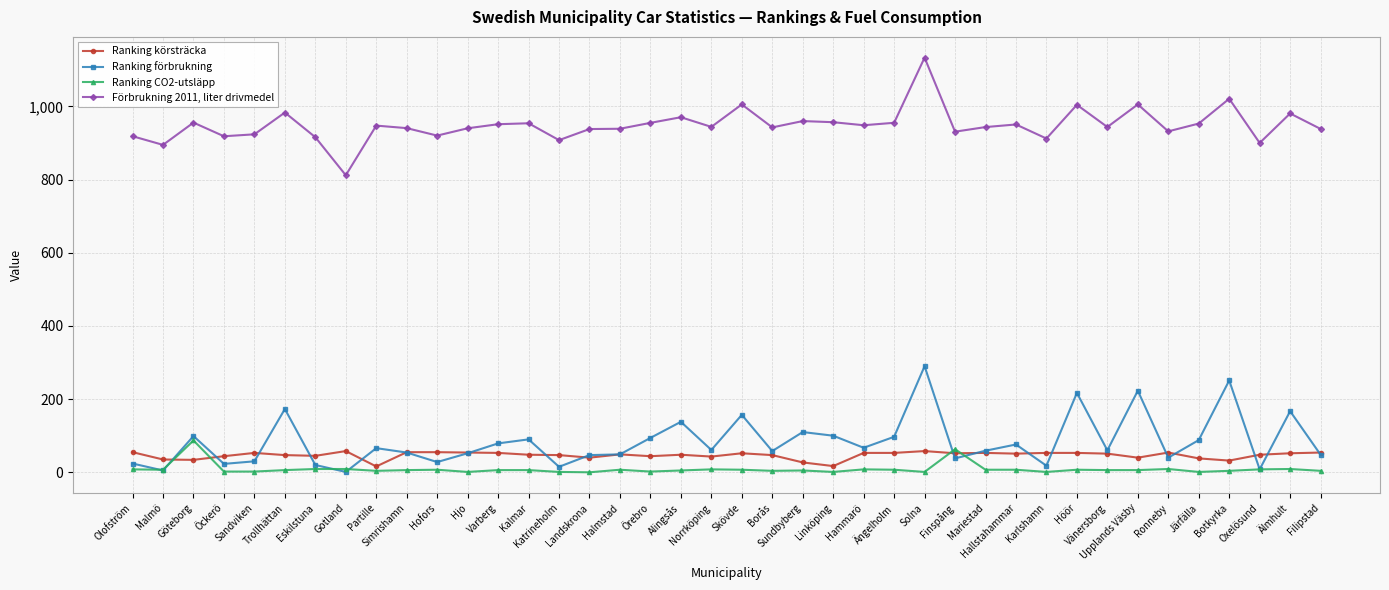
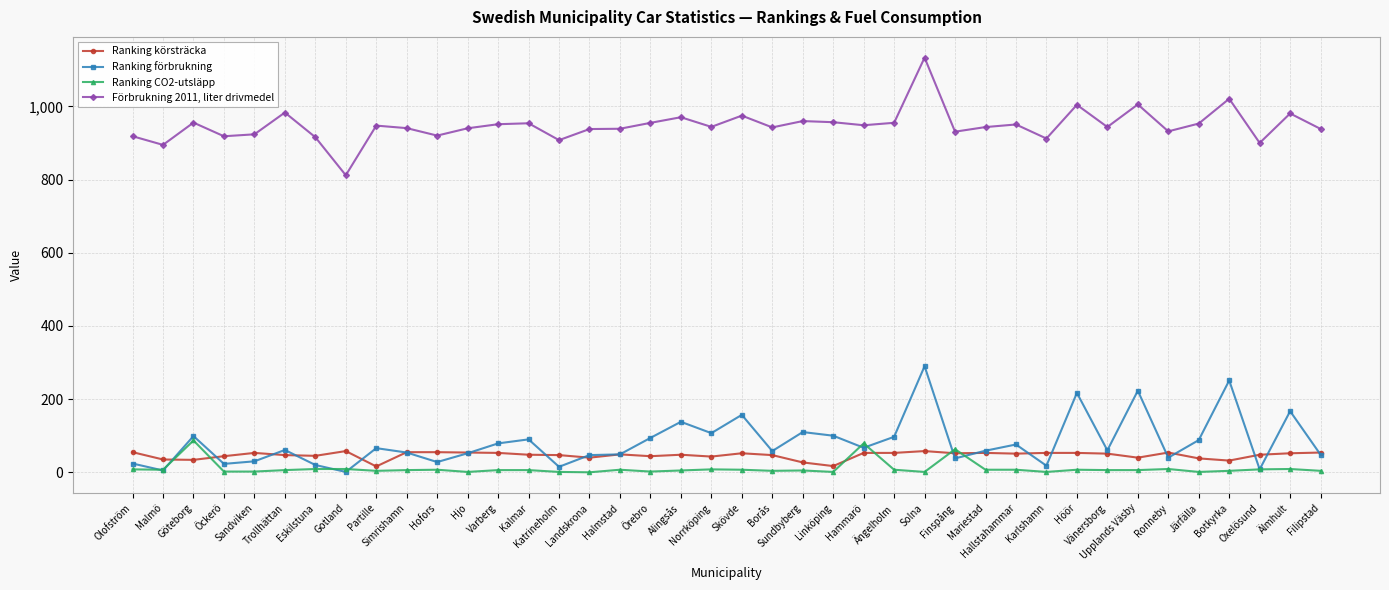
Ranking förbrukning, Trollhättan: 170 -> 60
Ranking förbrukning, Norrköping: 60 -> 110
Förbrukning 2011, liter drivmedel, Skövde: 1,010 -> 970
Ranking CO2-utsläpp, Hammarö: 10 -> 80
